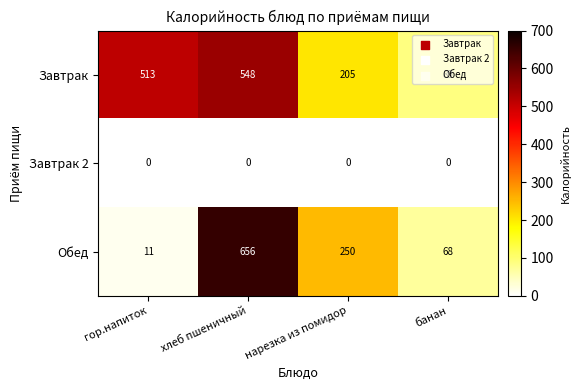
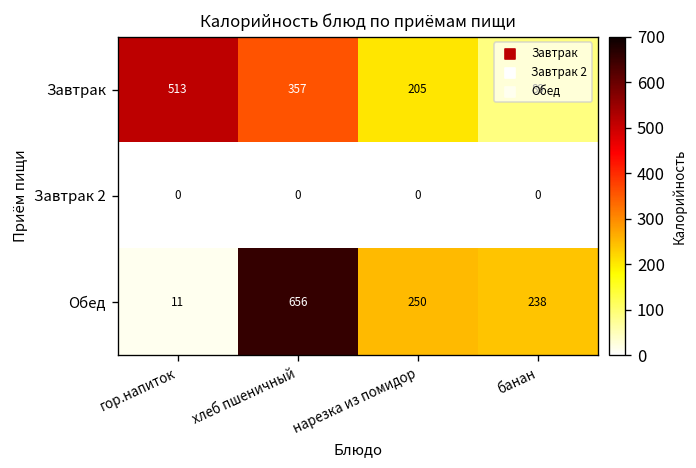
Завтрак, хлеб пшеничный: 548 -> 357
Обед, банан: 68 -> 238
